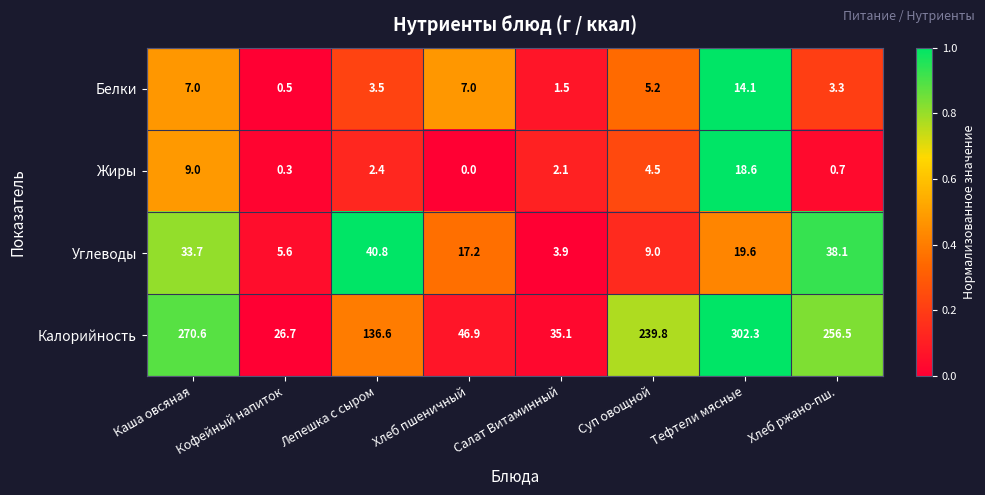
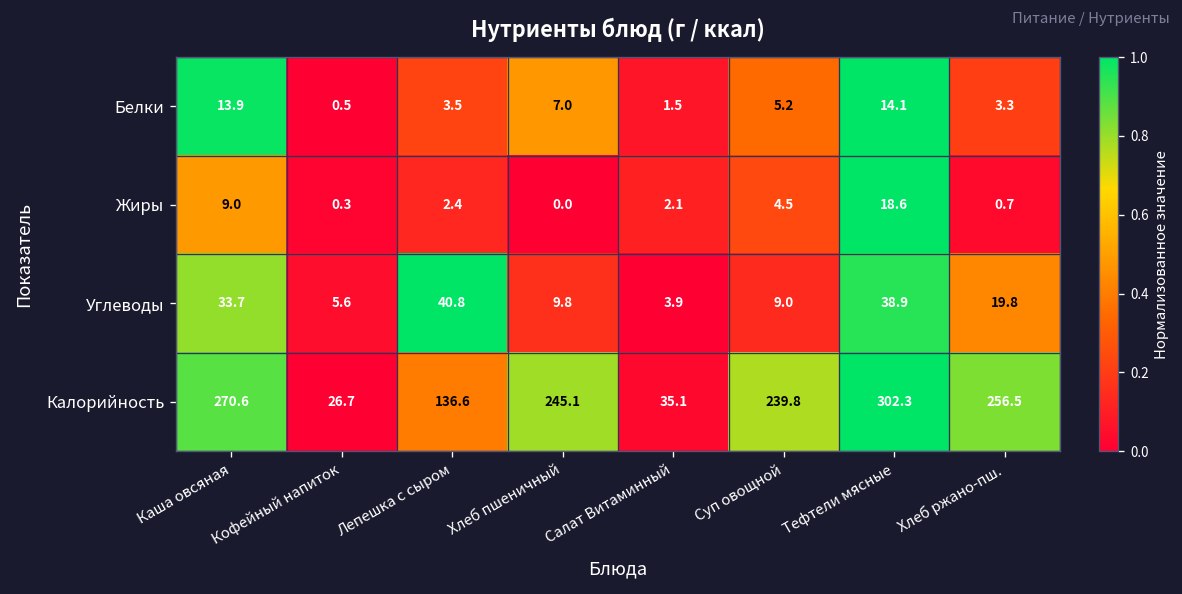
Белки, Каша овсяная: 7.0 -> 13.9
Углеводы, Хлеб пшеничный: 17.2 -> 9.8
Углеводы, Тефтели мясные: 19.6 -> 38.9
Углеводы, Хлеб ржано-пш.: 38.1 -> 19.8
Калорийность, Хлеб пшеничный: 46.9 -> 245.1
